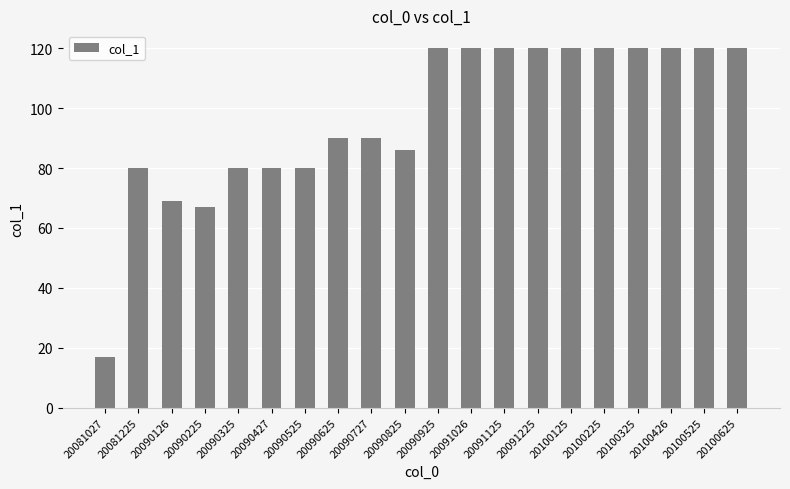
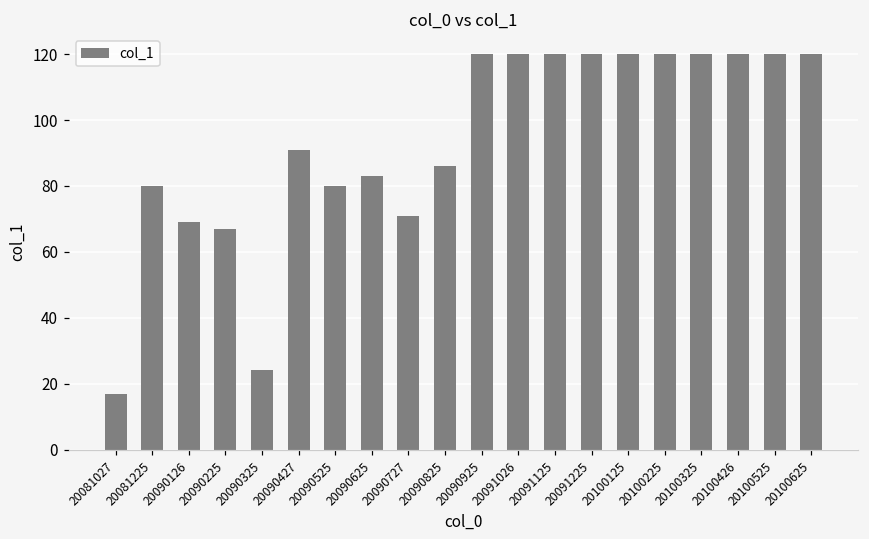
20090325: 80 -> 24
20090427: 80 -> 91
20090625: 90 -> 83
20090727: 90 -> 71
